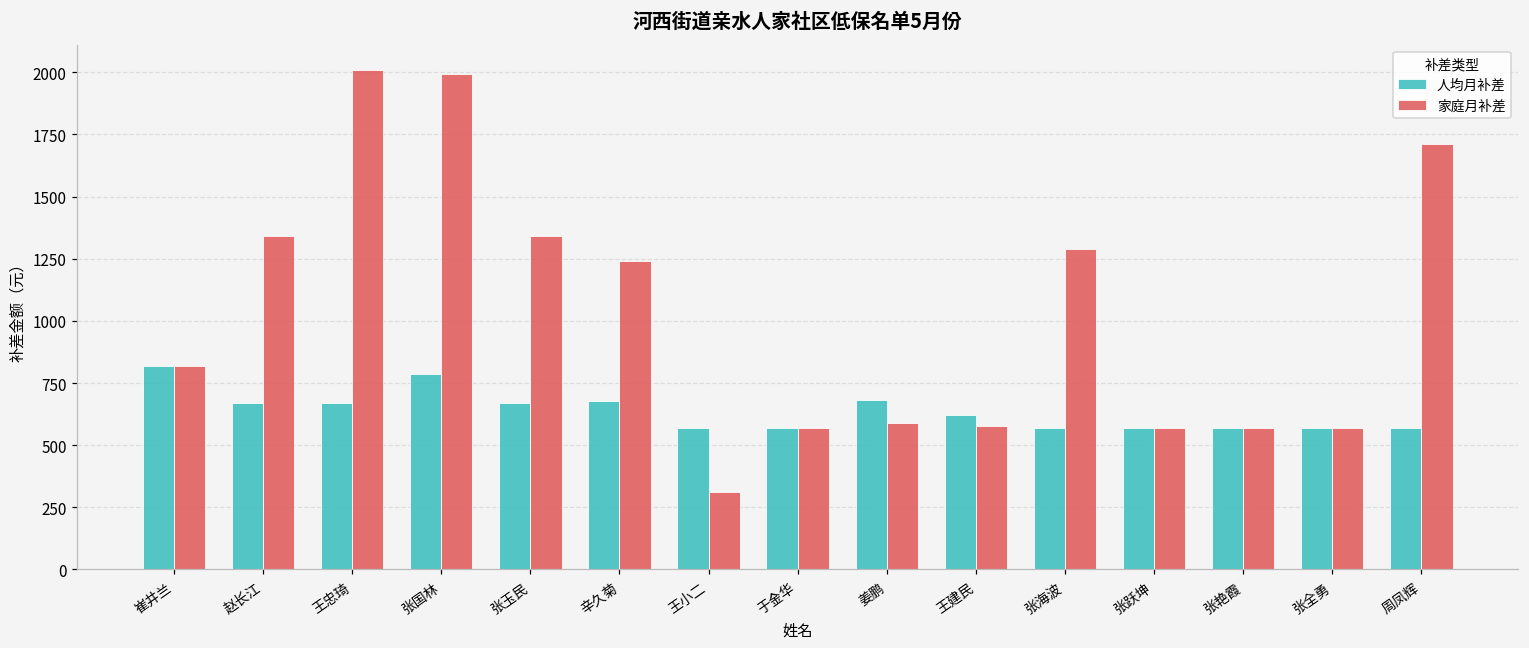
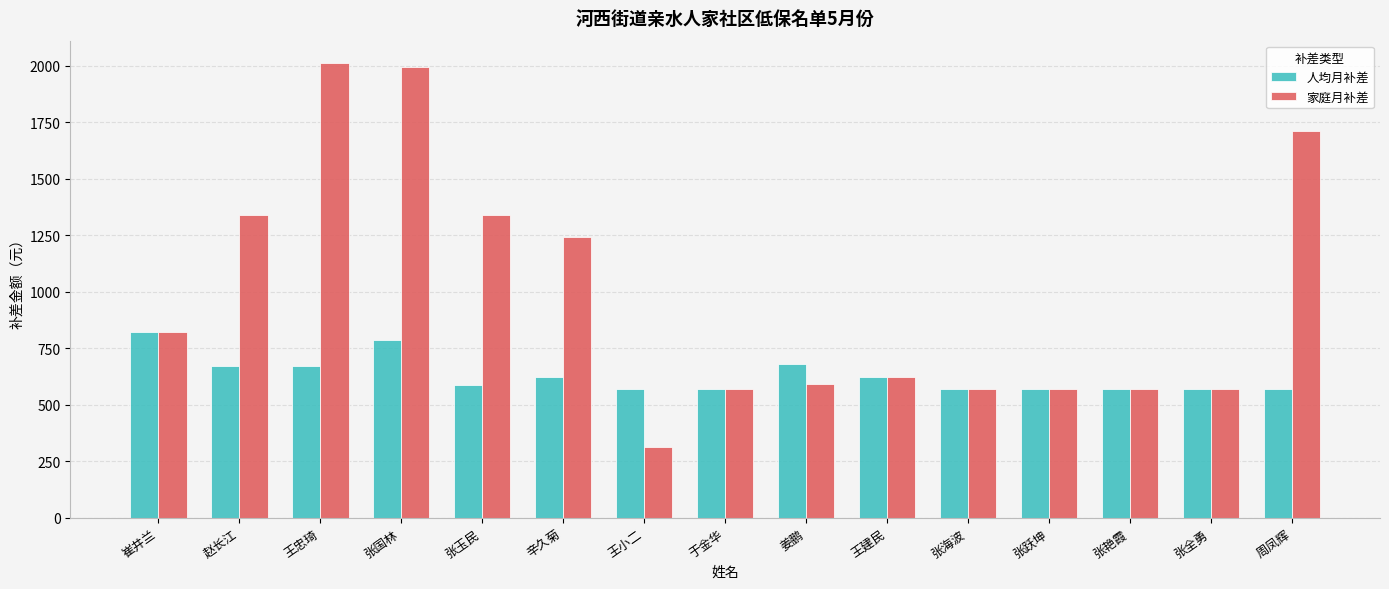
人均月补差, 张玉民: 670 -> 590
人均月补差, 辛久菊: 680 -> 620
家庭月补差, 王建民: 580 -> 620
家庭月补差, 张海波: 1290 -> 570
